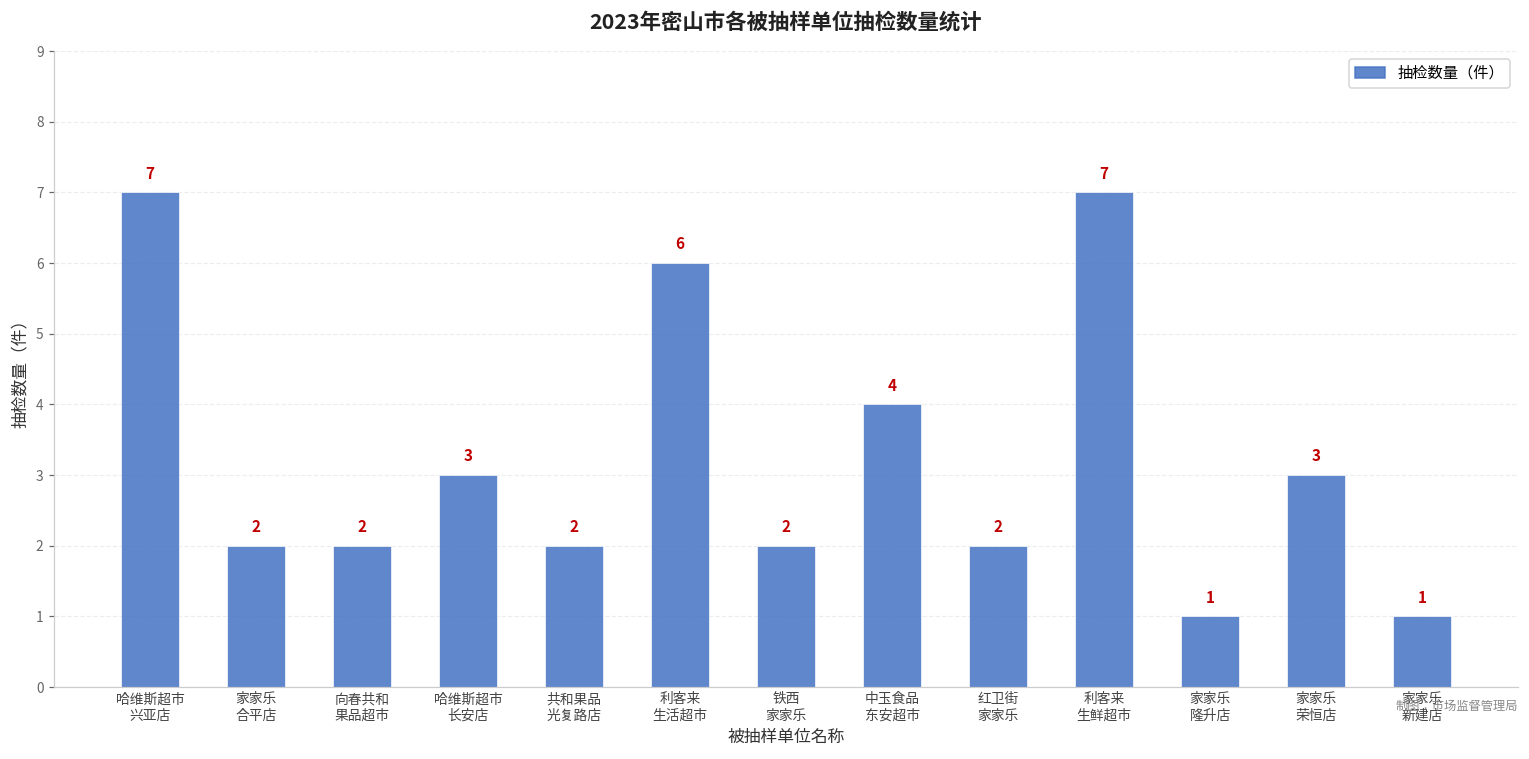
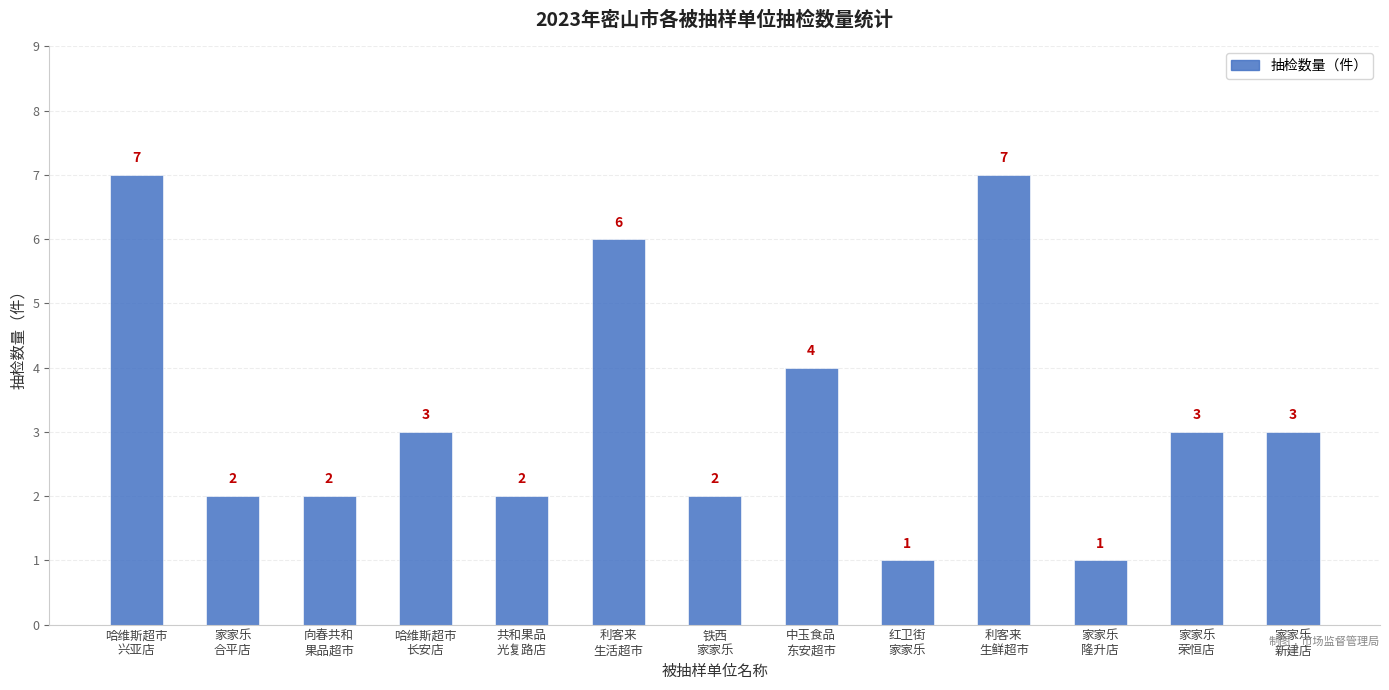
红卫街 家家乐: 2 -> 1
家家乐 新建店: 1 -> 3
